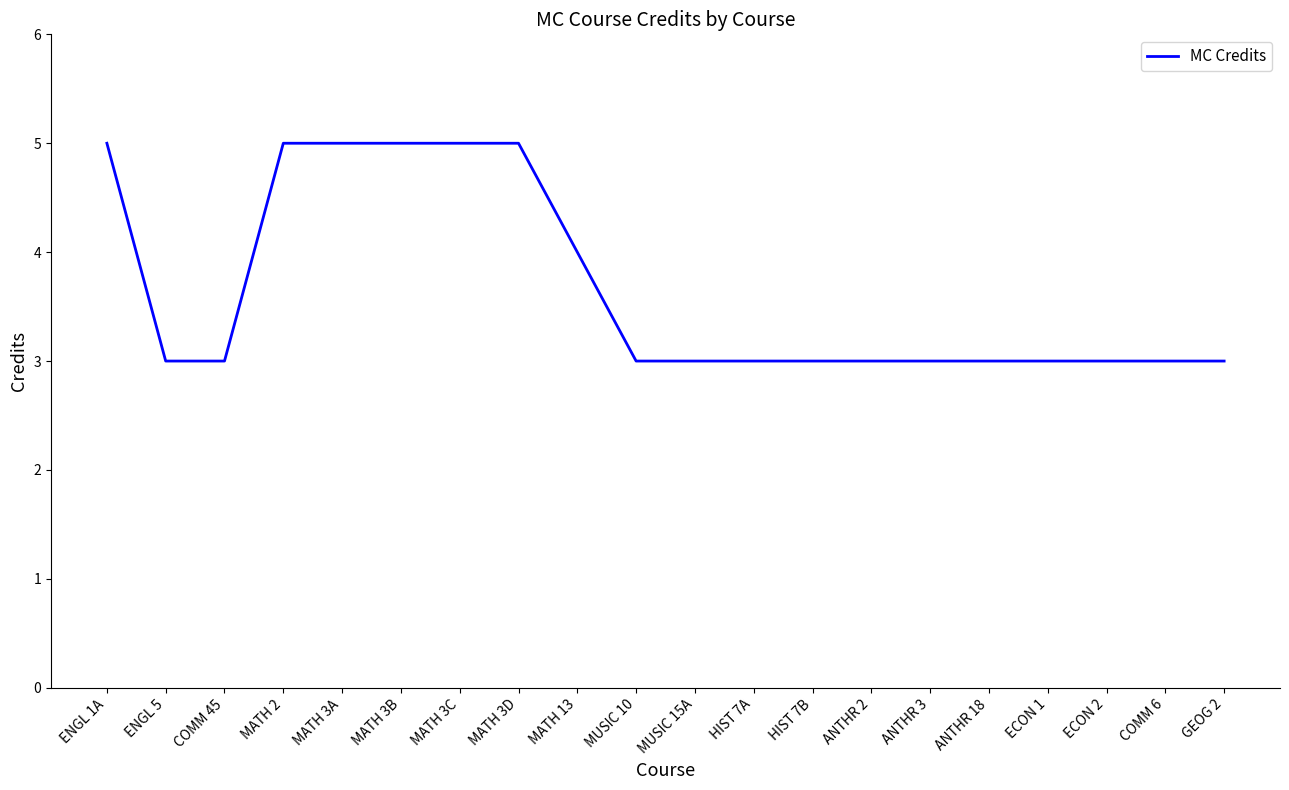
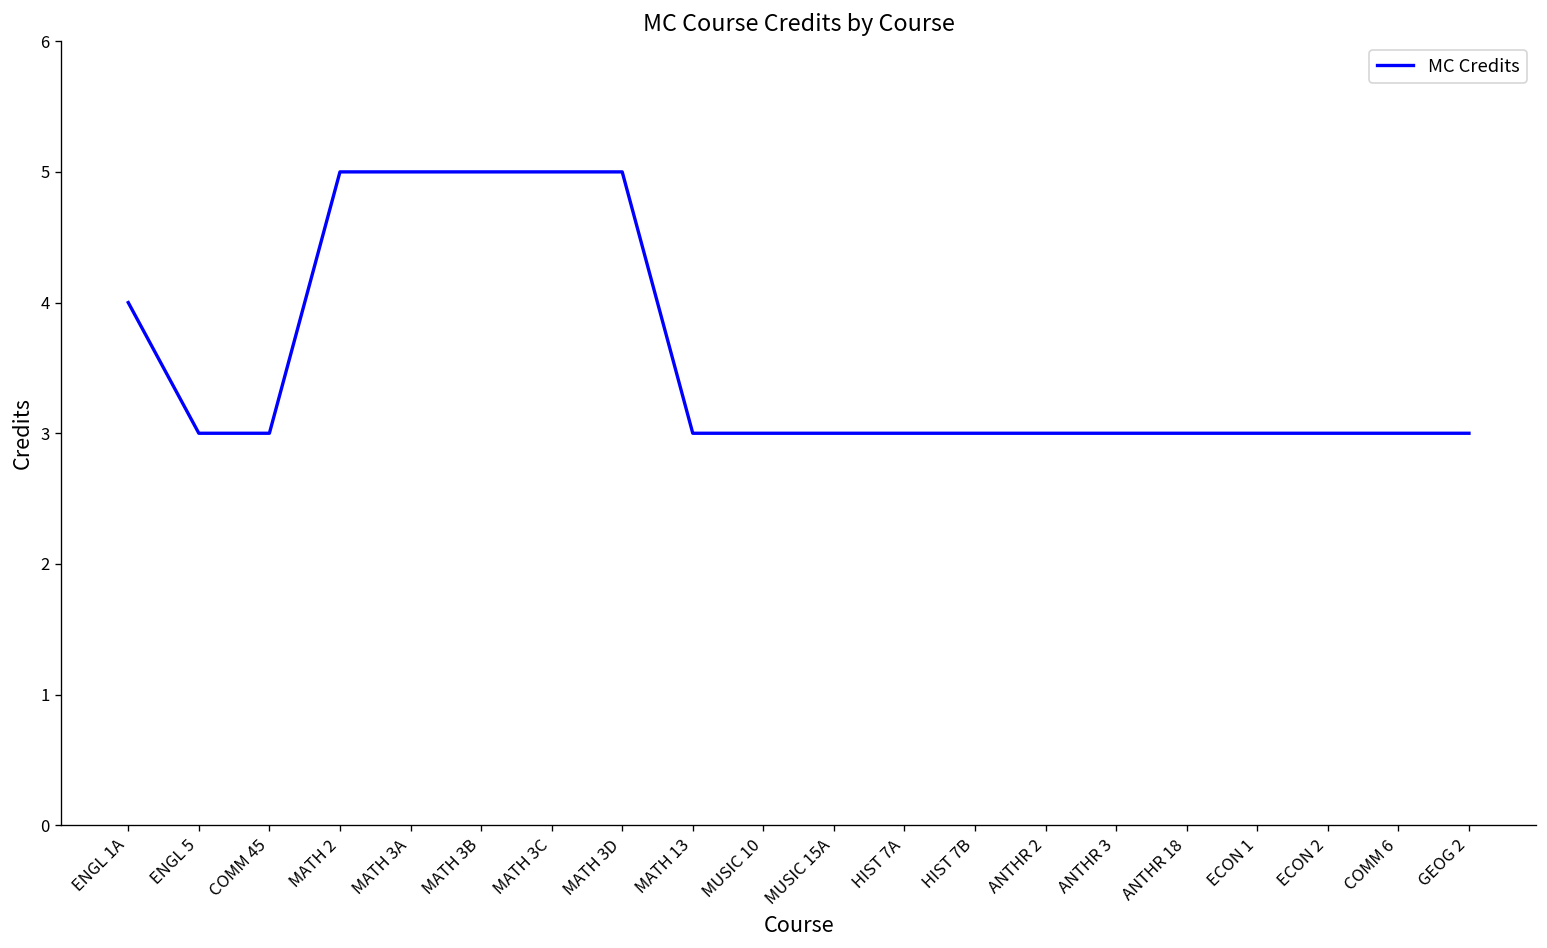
ENGL 1A: 5 -> 4
MATH 13: 4 -> 3
